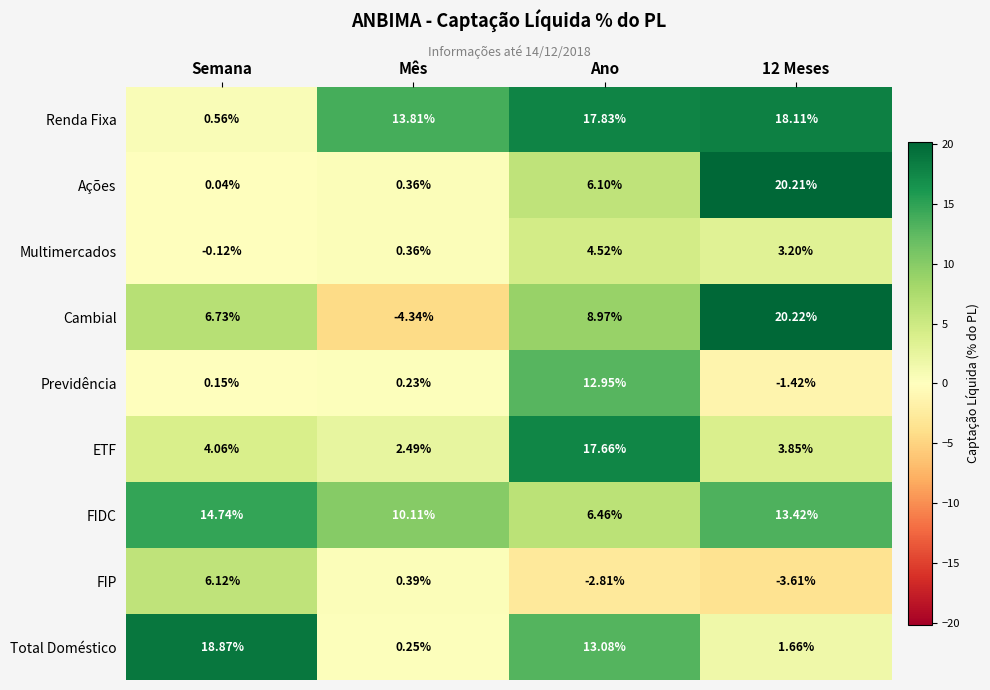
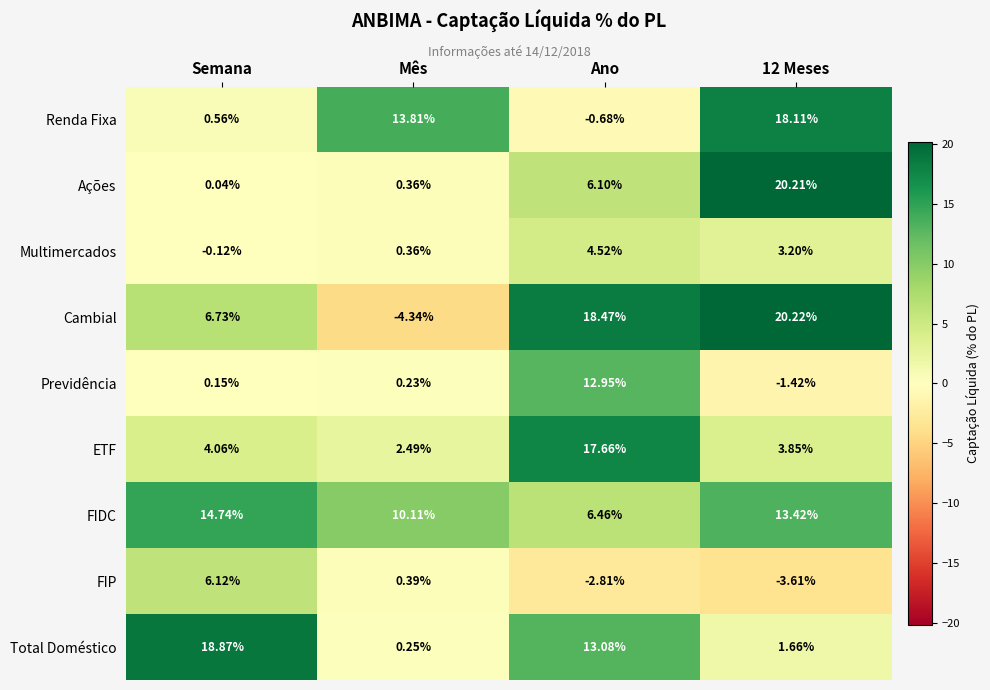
Renda Fixa, Ano: 17.83% -> -0.68%
Cambial, Ano: 8.97% -> 18.47%
